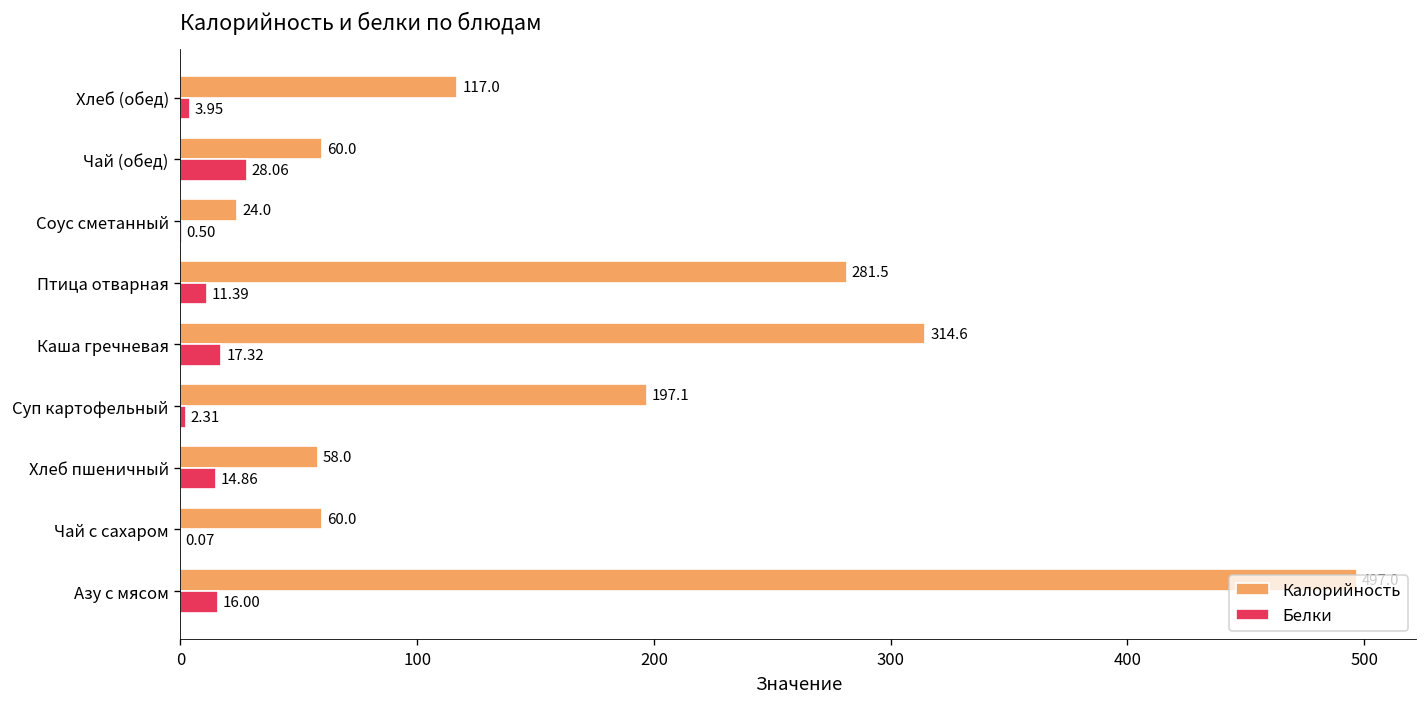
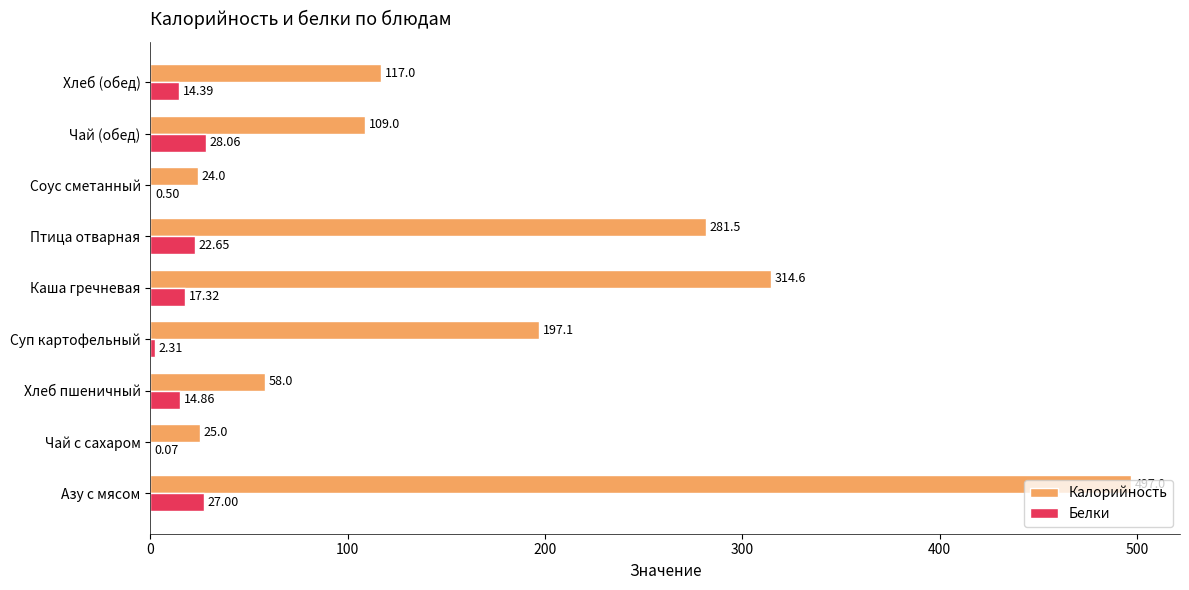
Белки, Хлеб (обед): 3.95 -> 14.39
Калорийность, Чай (обед): 60.0 -> 109.0
Белки, Птица отварная: 11.39 -> 22.65
Калорийность, Чай с сахаром: 60.0 -> 25.0
Белки, Азу с мясом: 16.00 -> 27.00
